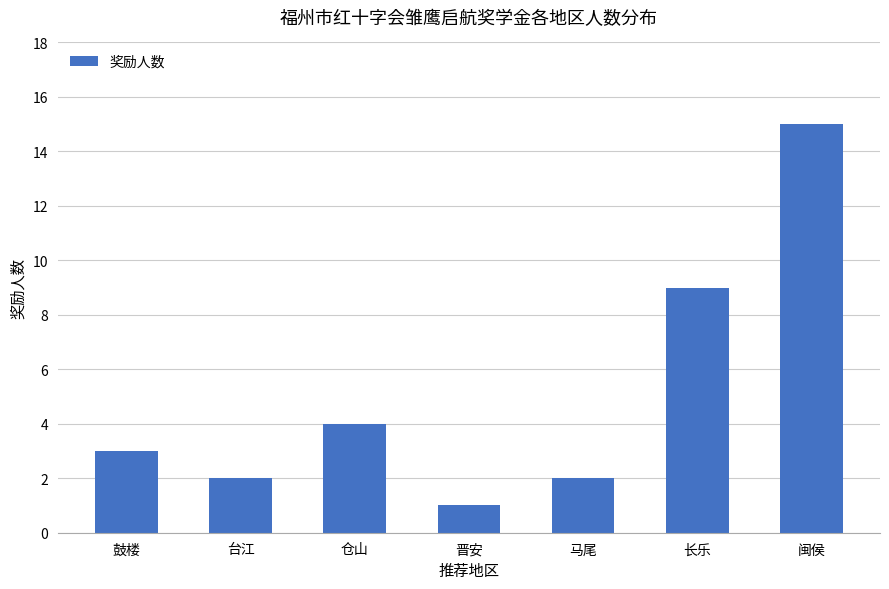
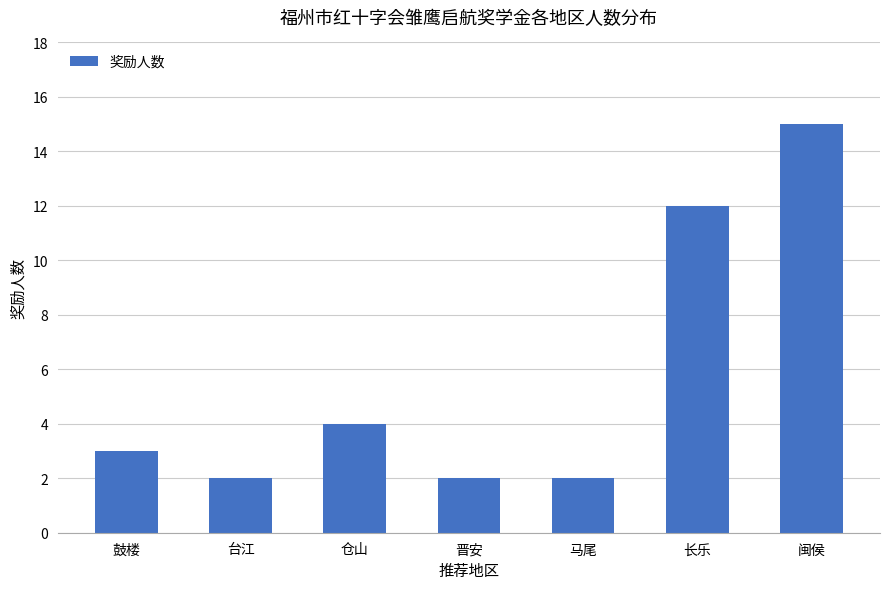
晋安: 1 -> 2
长乐: 9 -> 12
